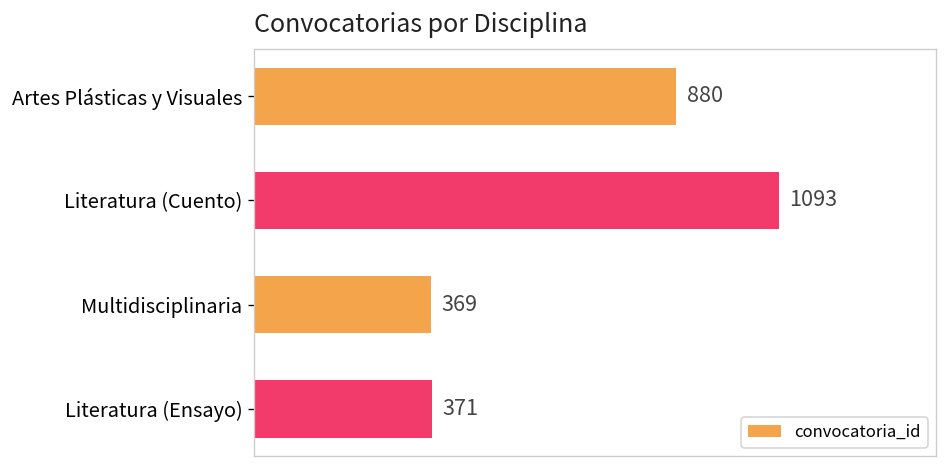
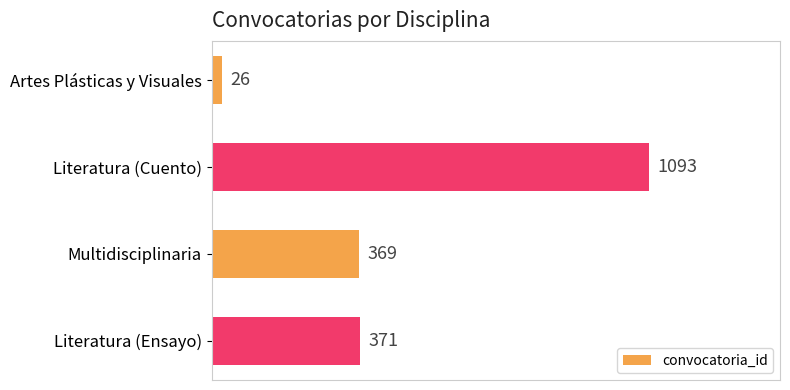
Artes Plásticas y Visuales: 880 -> 26
